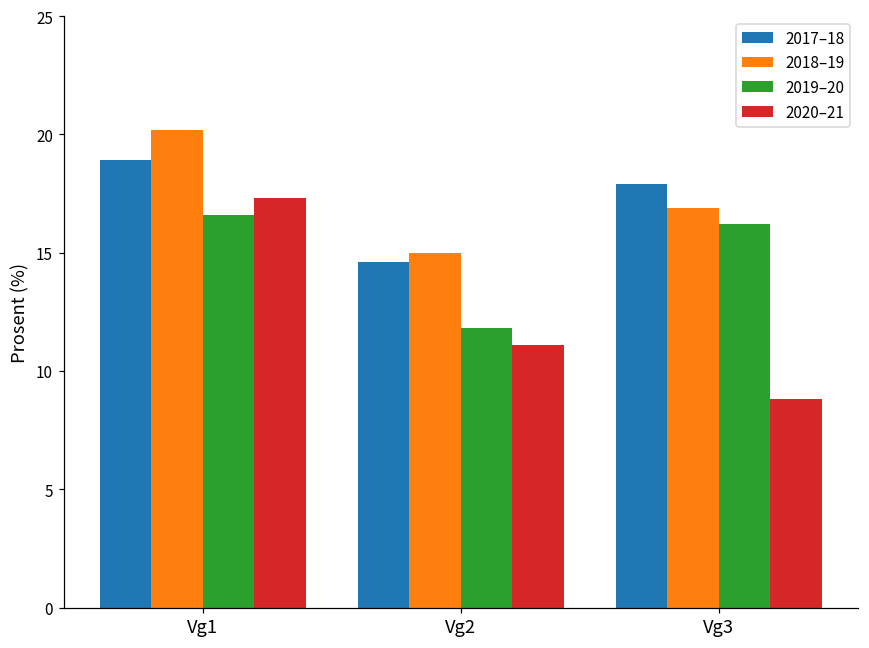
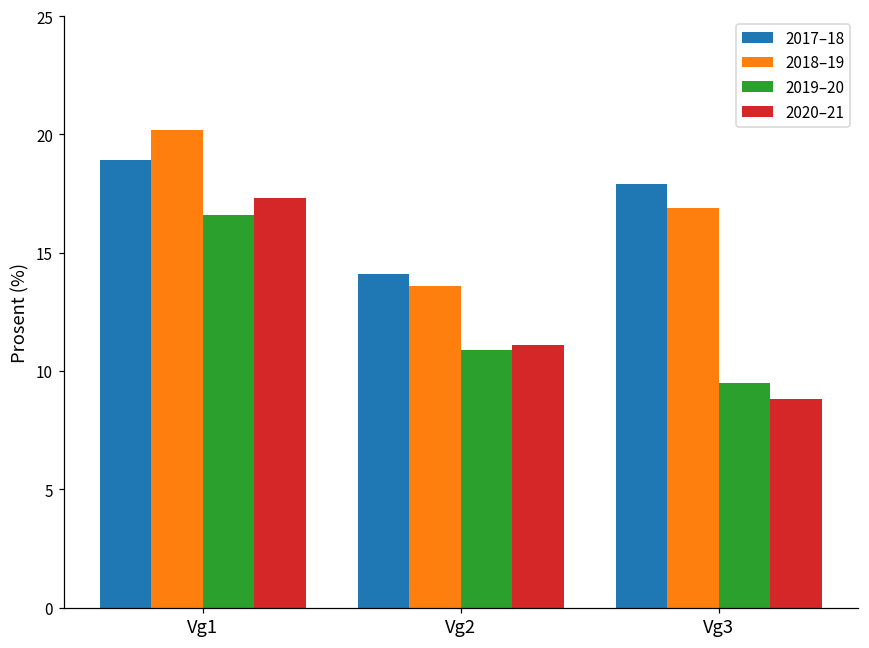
2017–18, Vg2: 14.6 -> 14.1
2018–19, Vg2: 15.0 -> 13.6
2019–20, Vg2: 11.8 -> 10.9
2019–20, Vg3: 16.2 -> 9.5
